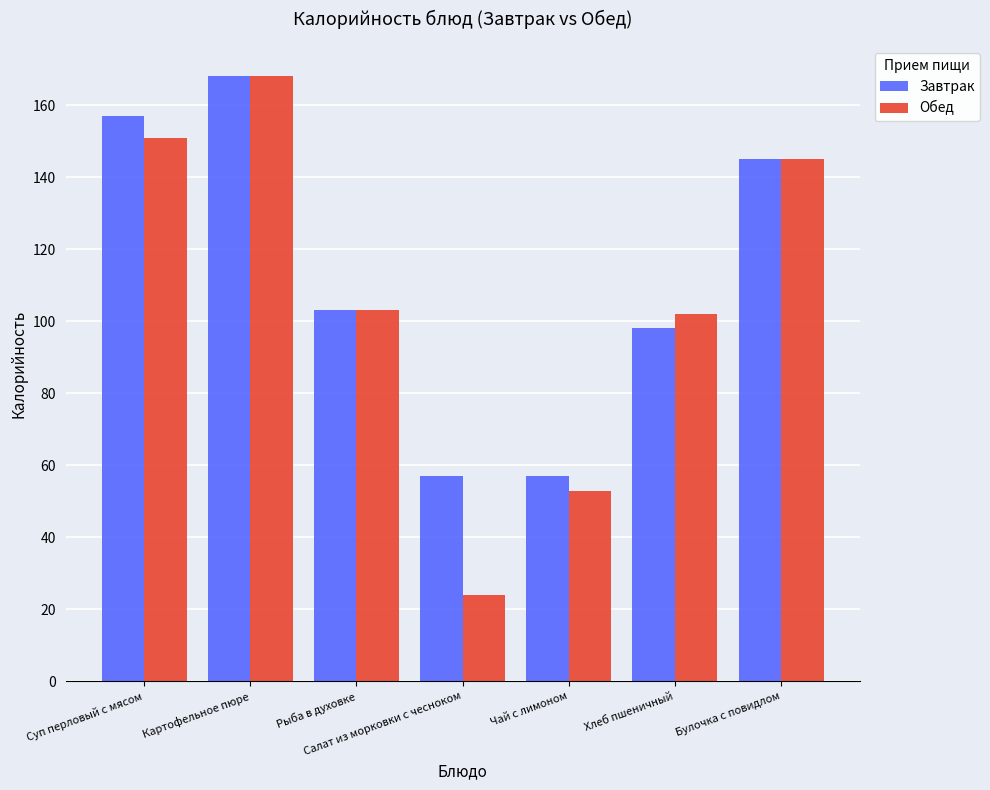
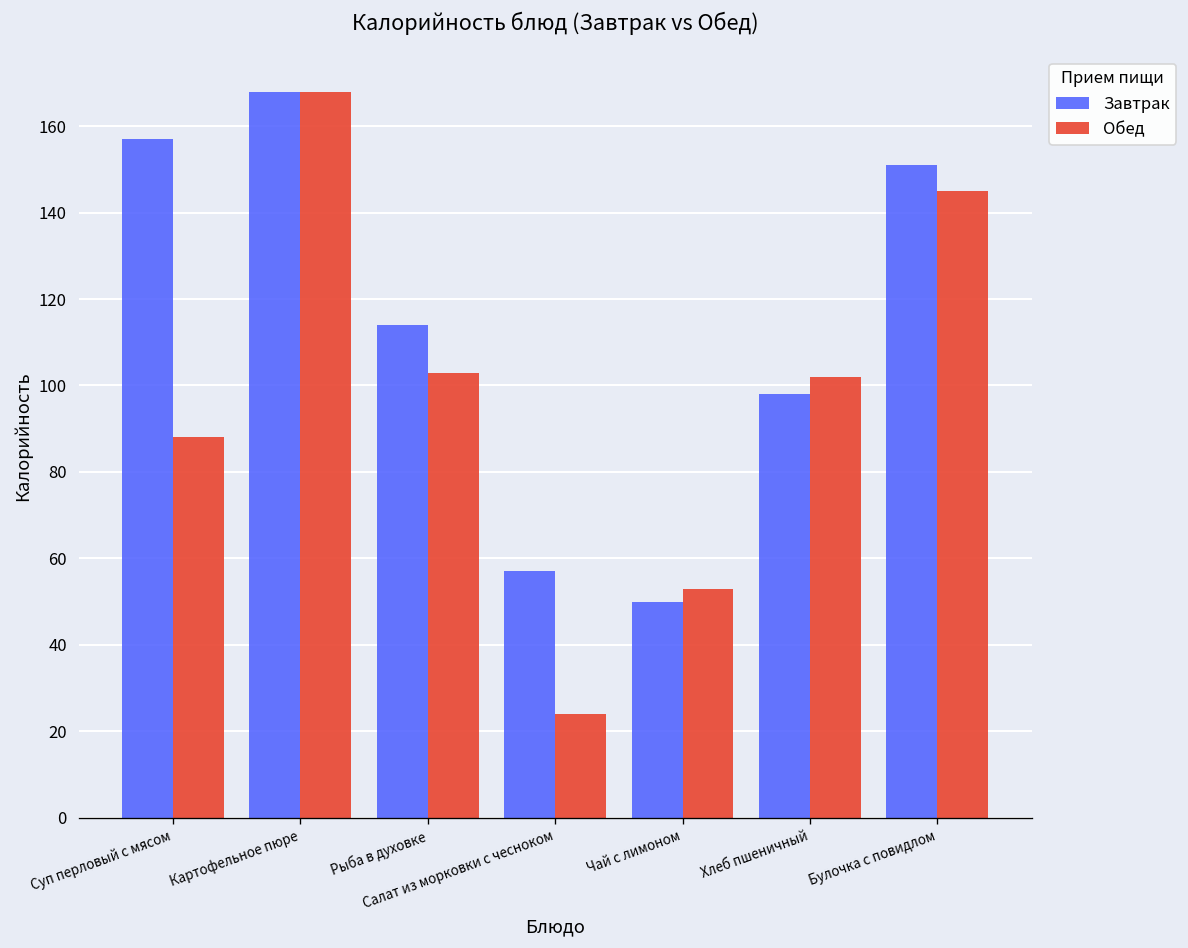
Обед, Суп перловый с мясом: 151 -> 88
Завтрак, Рыба в духовке: 103 -> 114
Завтрак, Чай с лимоном: 57 -> 50
Завтрак, Булочка с повидлом: 145 -> 151
